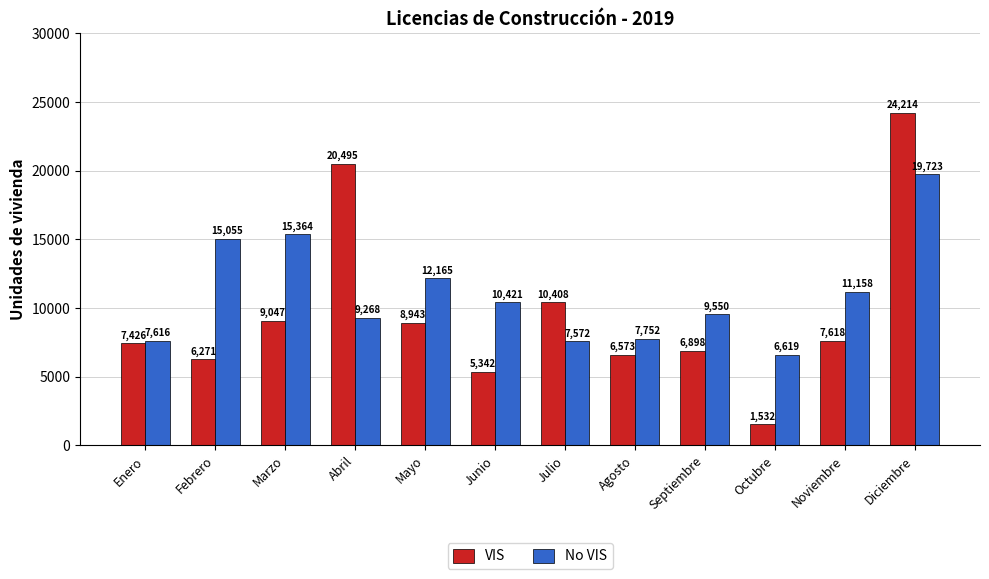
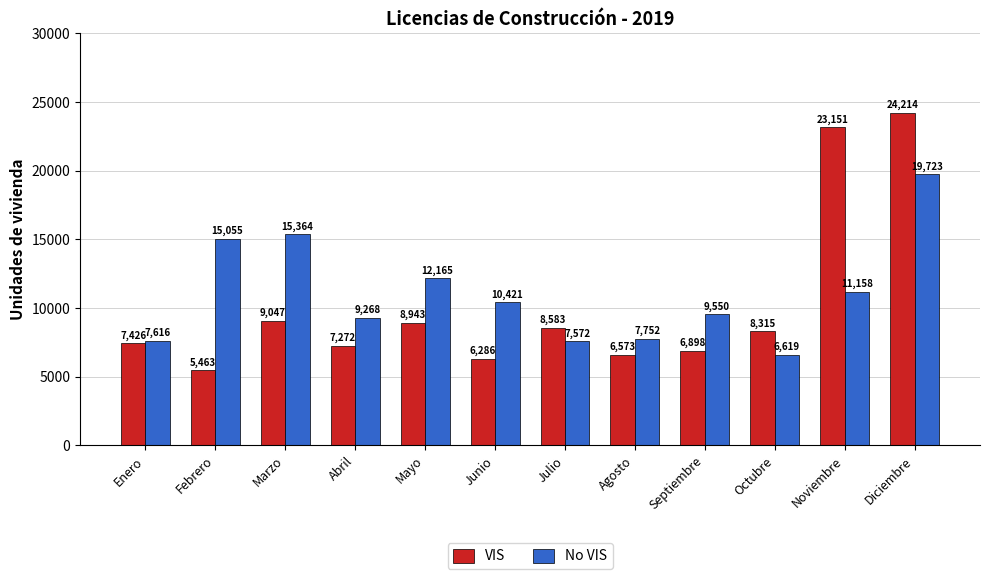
VIS, Febrero: 6,271 -> 5,463
VIS, Abril: 20,495 -> 7,272
VIS, Junio: 5,342 -> 6,286
VIS, Julio: 10,408 -> 8,583
VIS, Octubre: 1,532 -> 8,315
VIS, Noviembre: 7,618 -> 23,151
